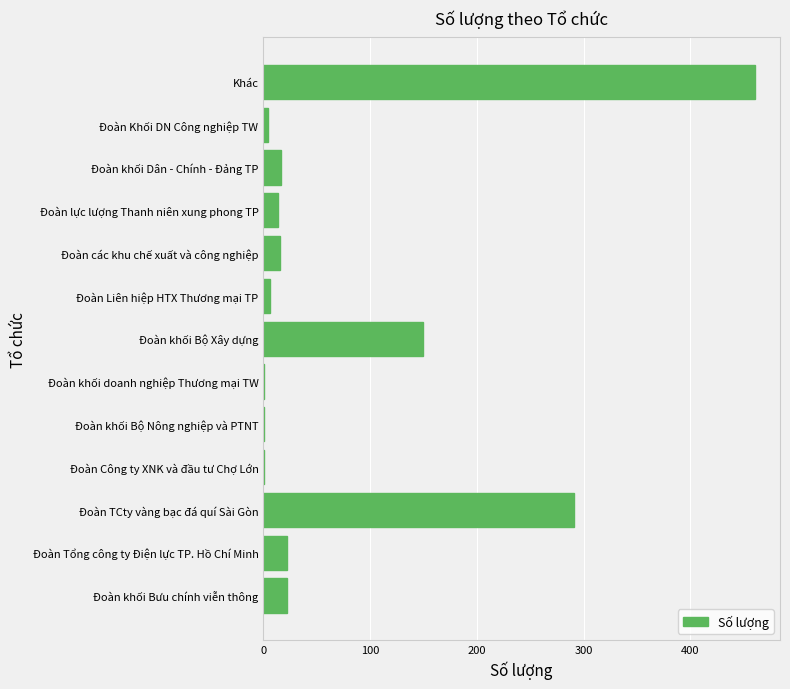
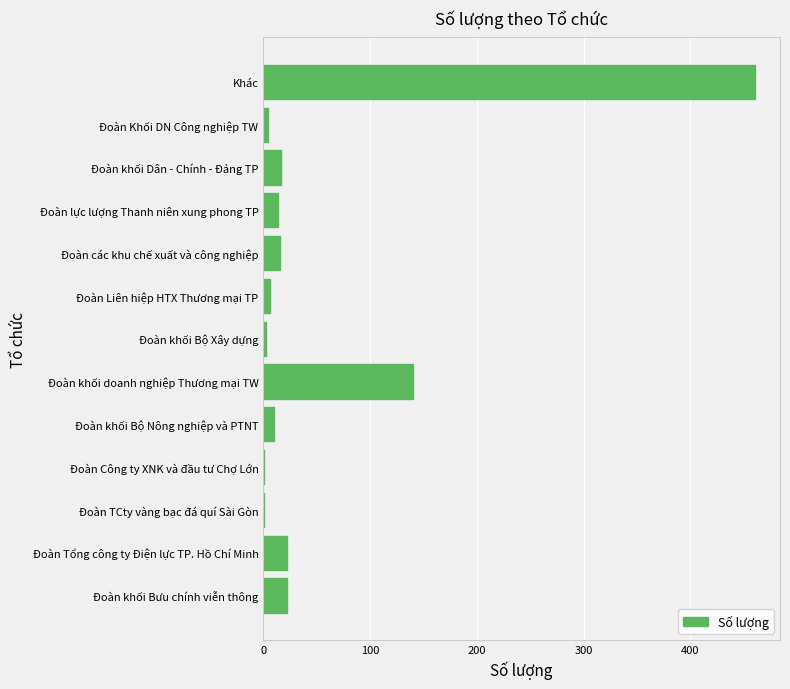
Đoàn khối Bộ Xây dựng: 150 -> 3
Đoàn khối doanh nghiệp Thương mại TW: 1 -> 140
Đoàn khối Bộ Nông nghiệp và PTNT: 1 -> 10
Đoàn TCty vàng bạc đá quí Sài Gòn: 291 -> 1
